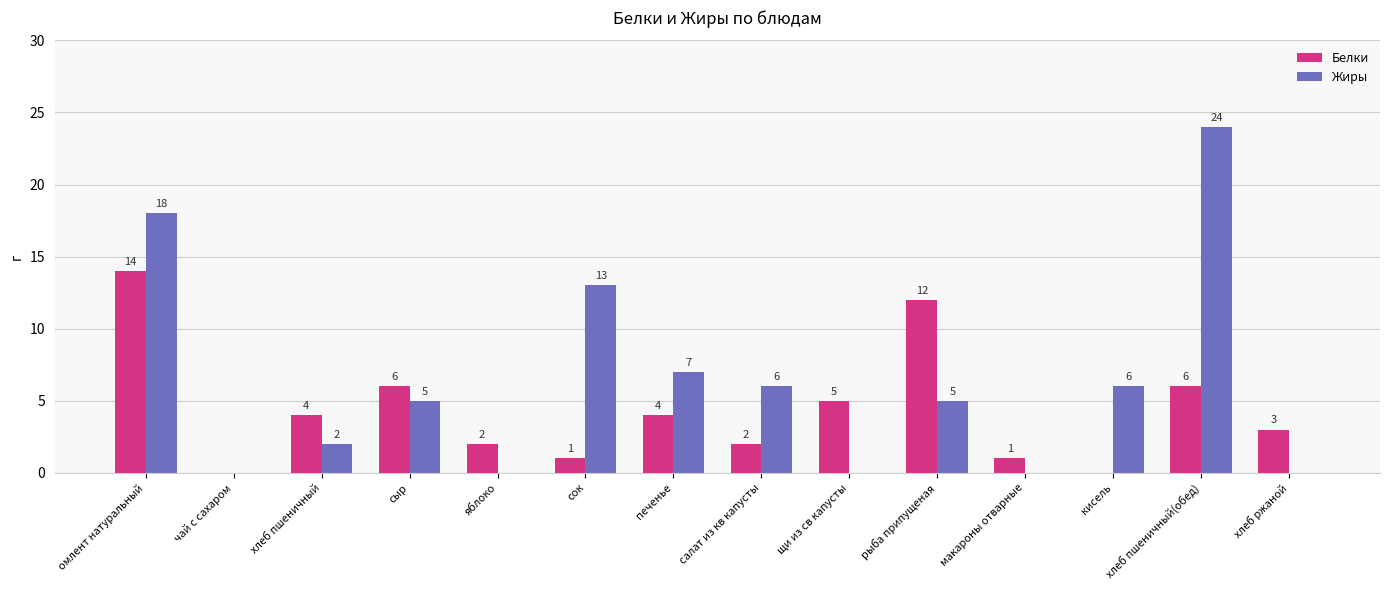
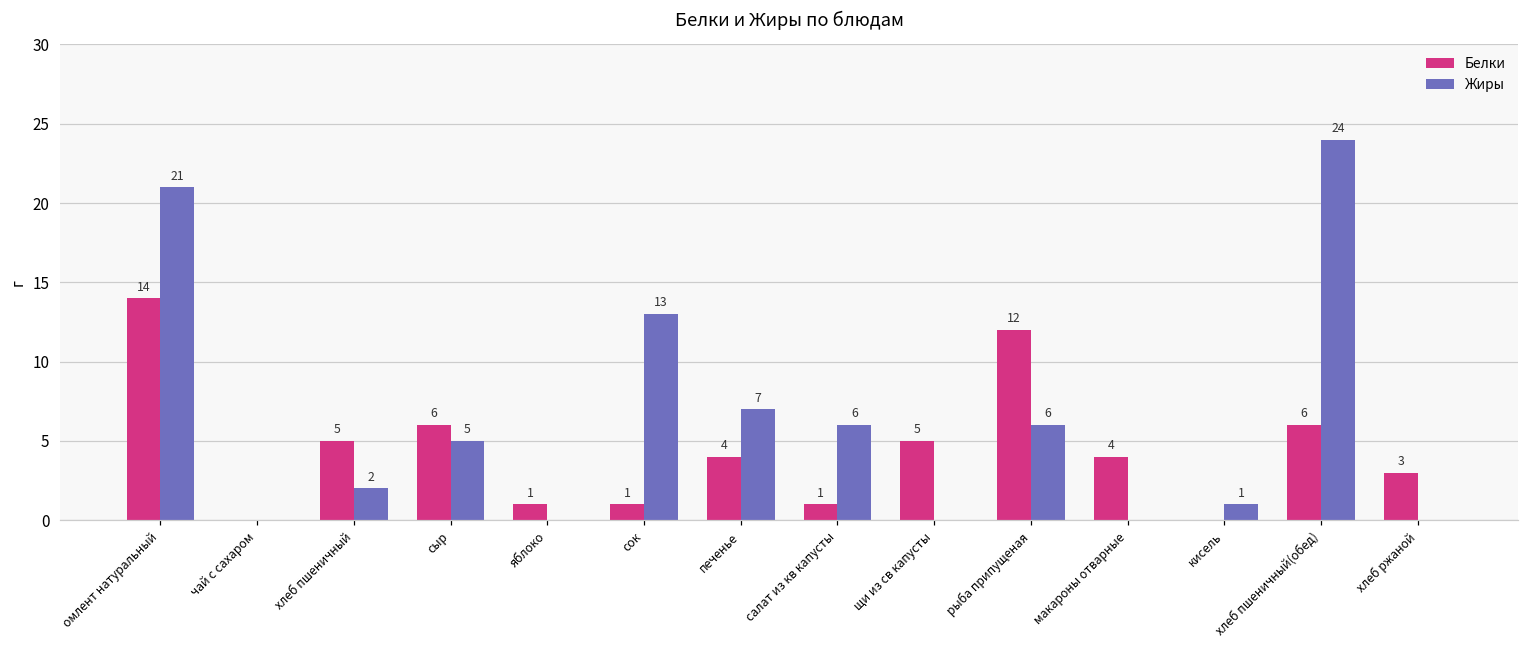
Жиры, омлент натуральный: 18 -> 21
Белки, хлеб пшеничный: 4 -> 5
Белки, яблоко: 2 -> 1
Белки, салат из кв капусты: 2 -> 1
Жиры, рыба припущеная: 5 -> 6
Белки, макароны отварные: 1 -> 4
Жиры, кисель: 6 -> 1
